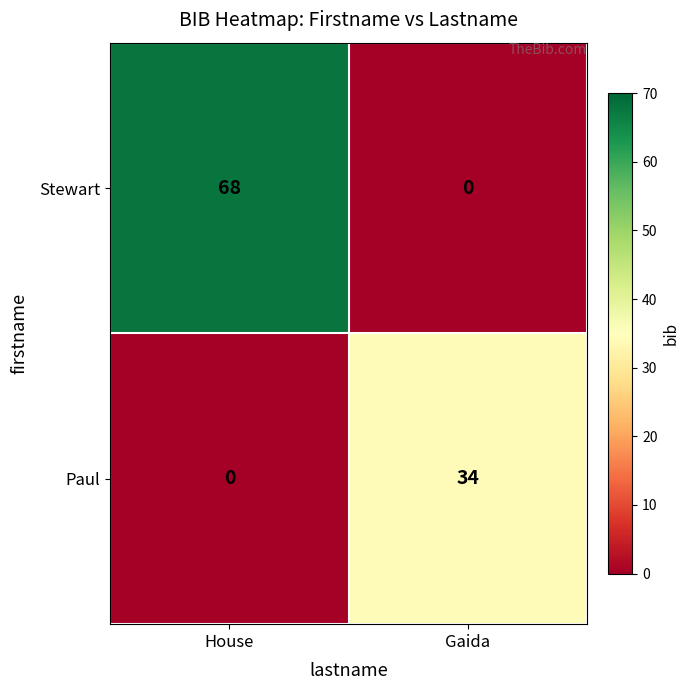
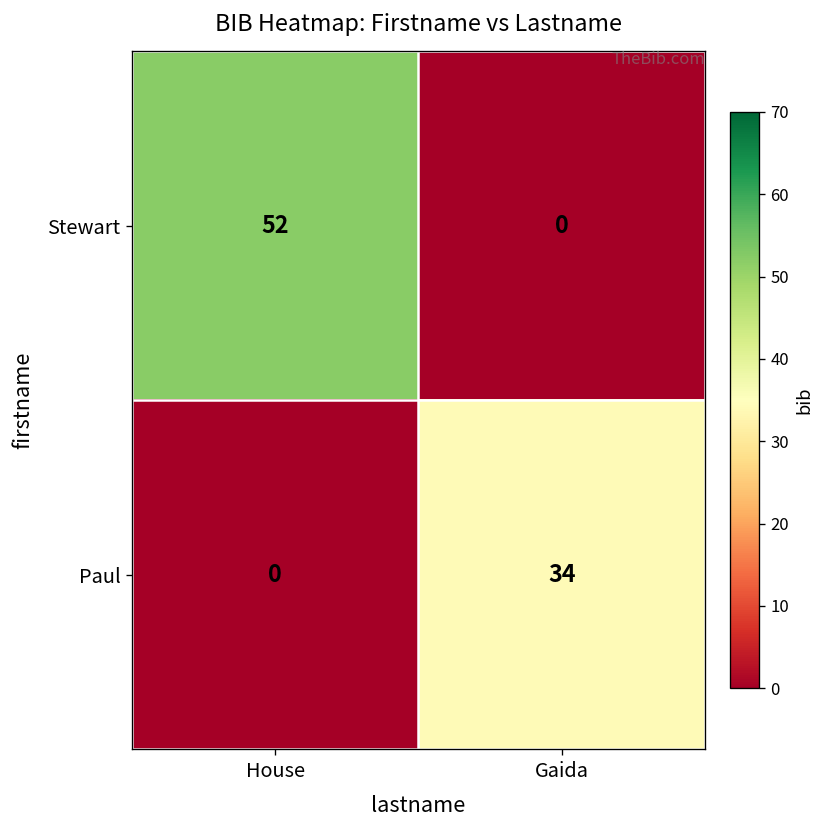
Stewart, House: 68 -> 52
